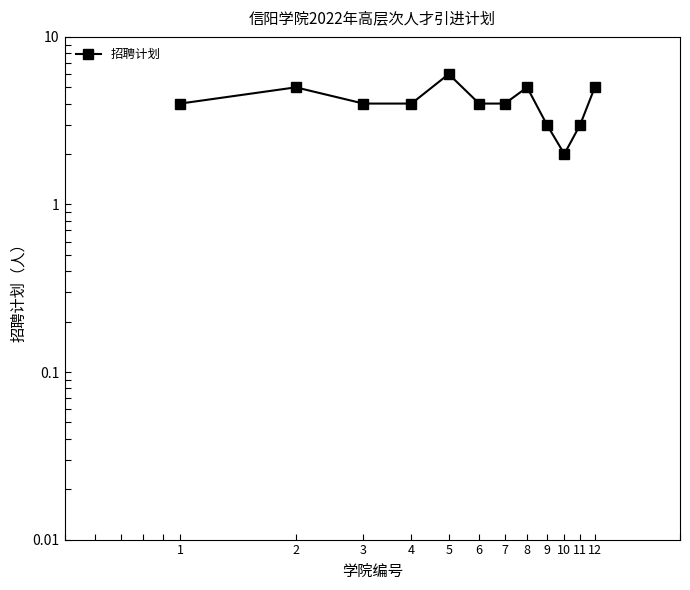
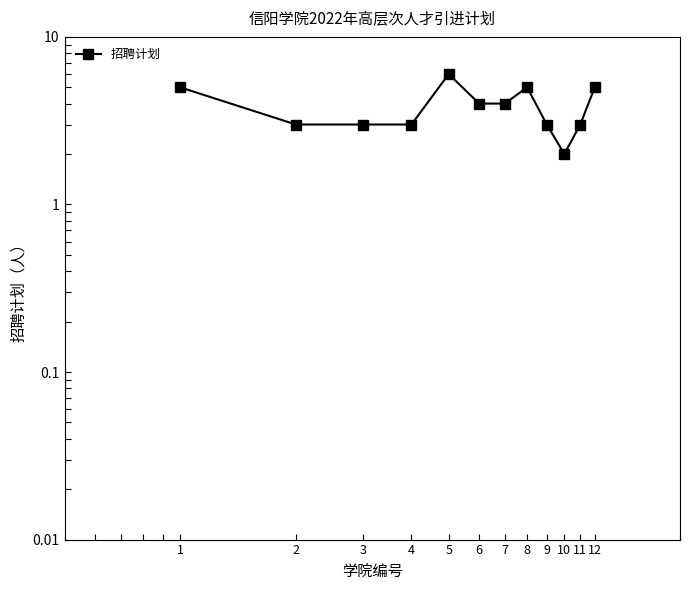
1: 4 -> 5
2: 5 -> 3
3: 4 -> 3
4: 4 -> 3
